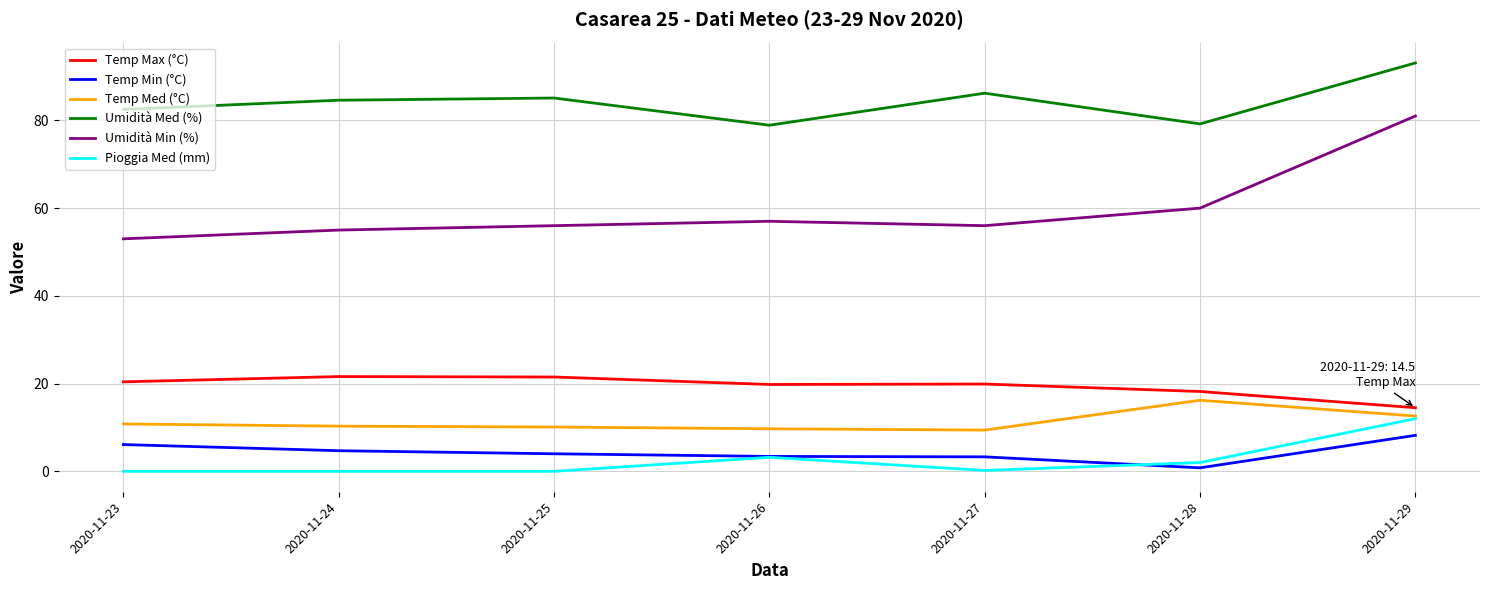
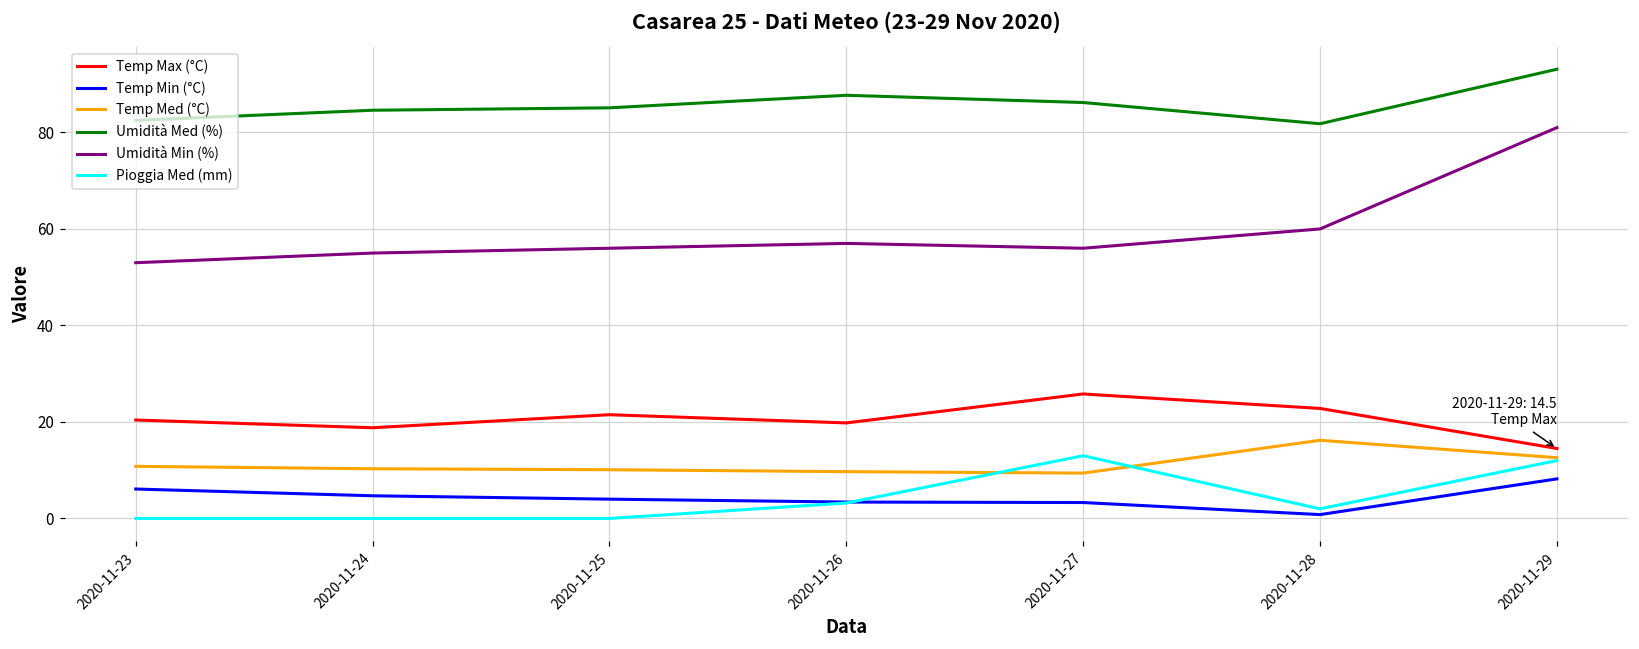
Temp Max (°C), 2020-11-24: 22 -> 19
Umidità Med (%), 2020-11-26: 79 -> 88
Temp Max (°C), 2020-11-27: 20 -> 26
Pioggia Med (mm), 2020-11-27: 0 -> 13
Temp Max (°C), 2020-11-28: 18 -> 23
Umidità Med (%), 2020-11-28: 79 -> 82
